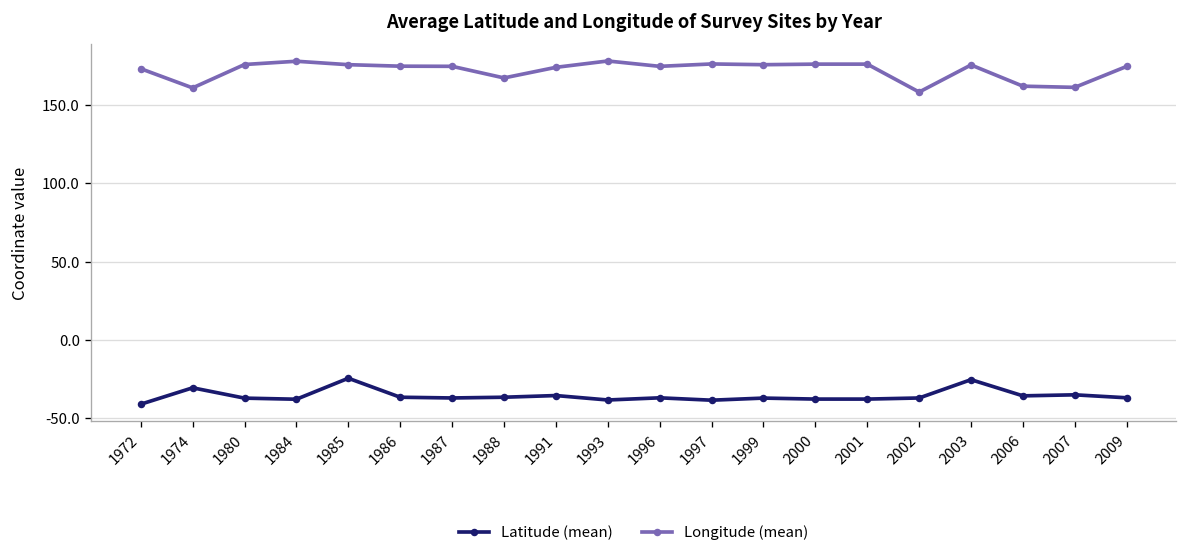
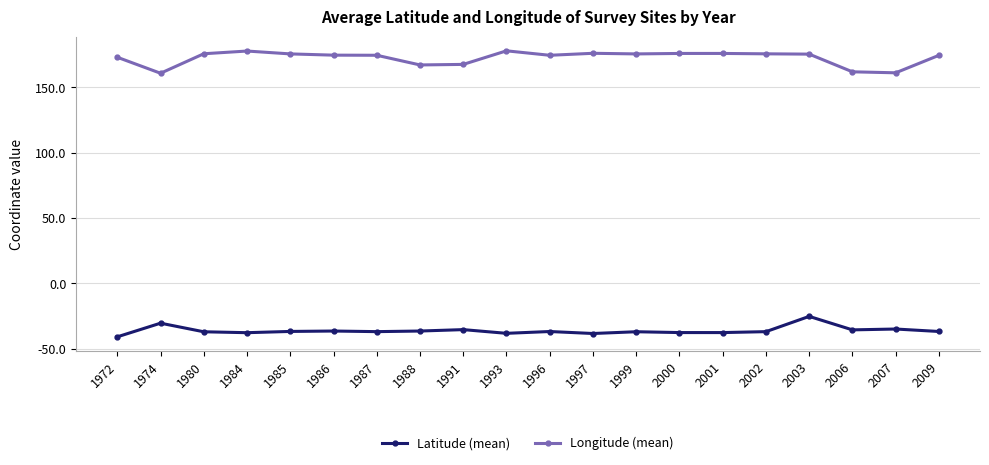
Latitude (mean), 1985: -24 -> -37
Longitude (mean), 1991: 174 -> 168
Longitude (mean), 2002: 158 -> 176
